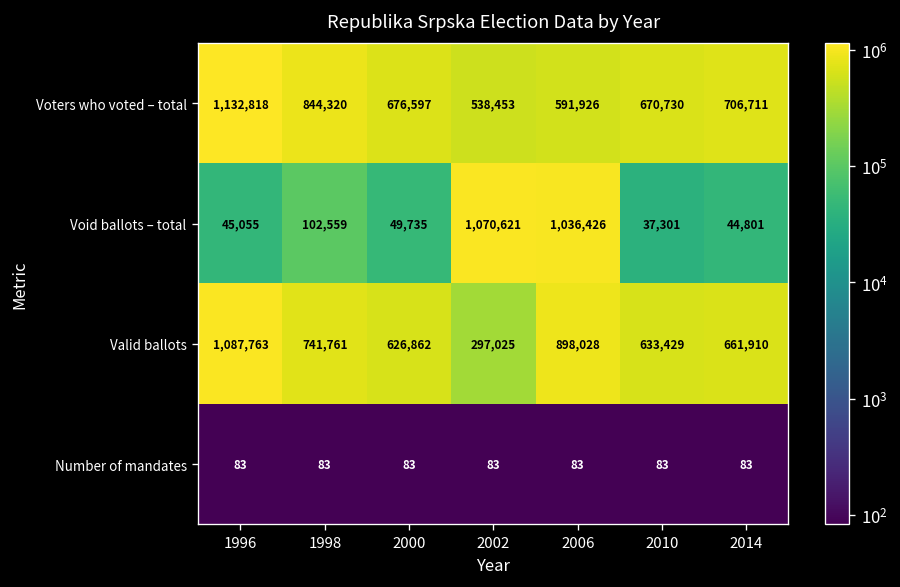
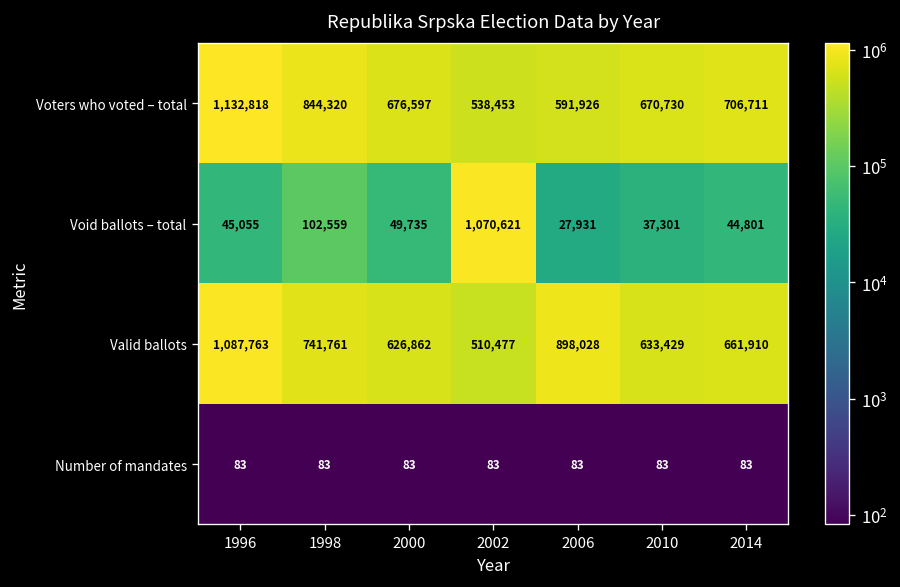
Void ballots – total, 2006: 1,036,426 -> 27,931
Valid ballots, 2002: 297,025 -> 510,477
